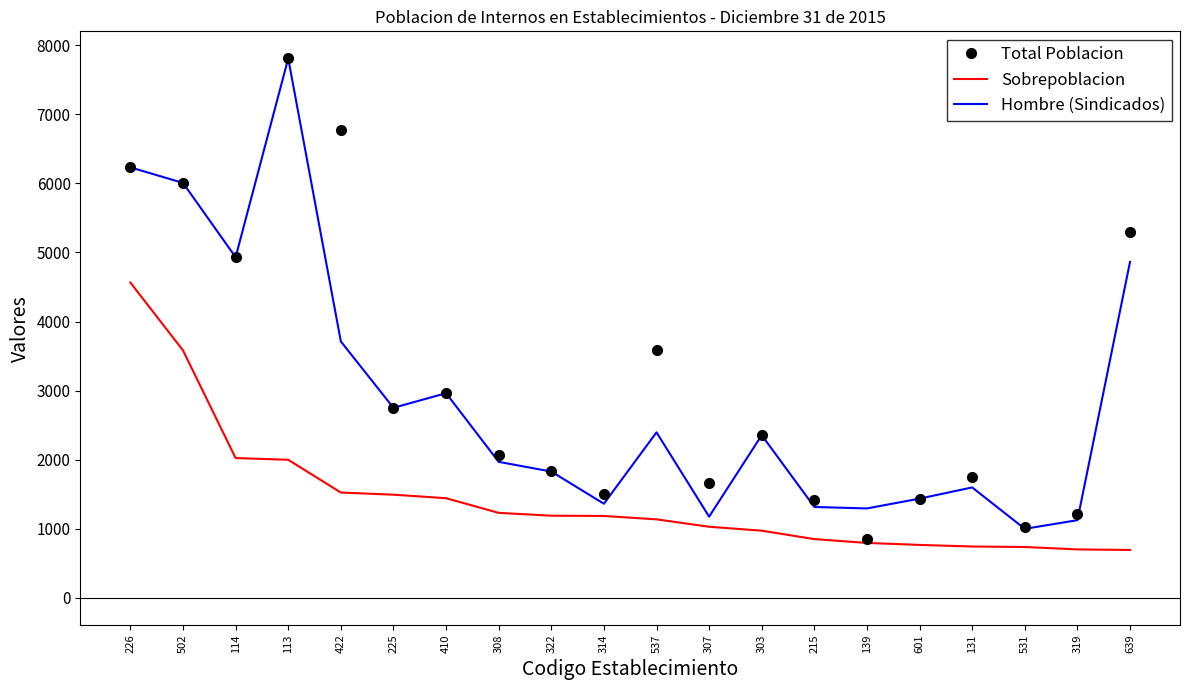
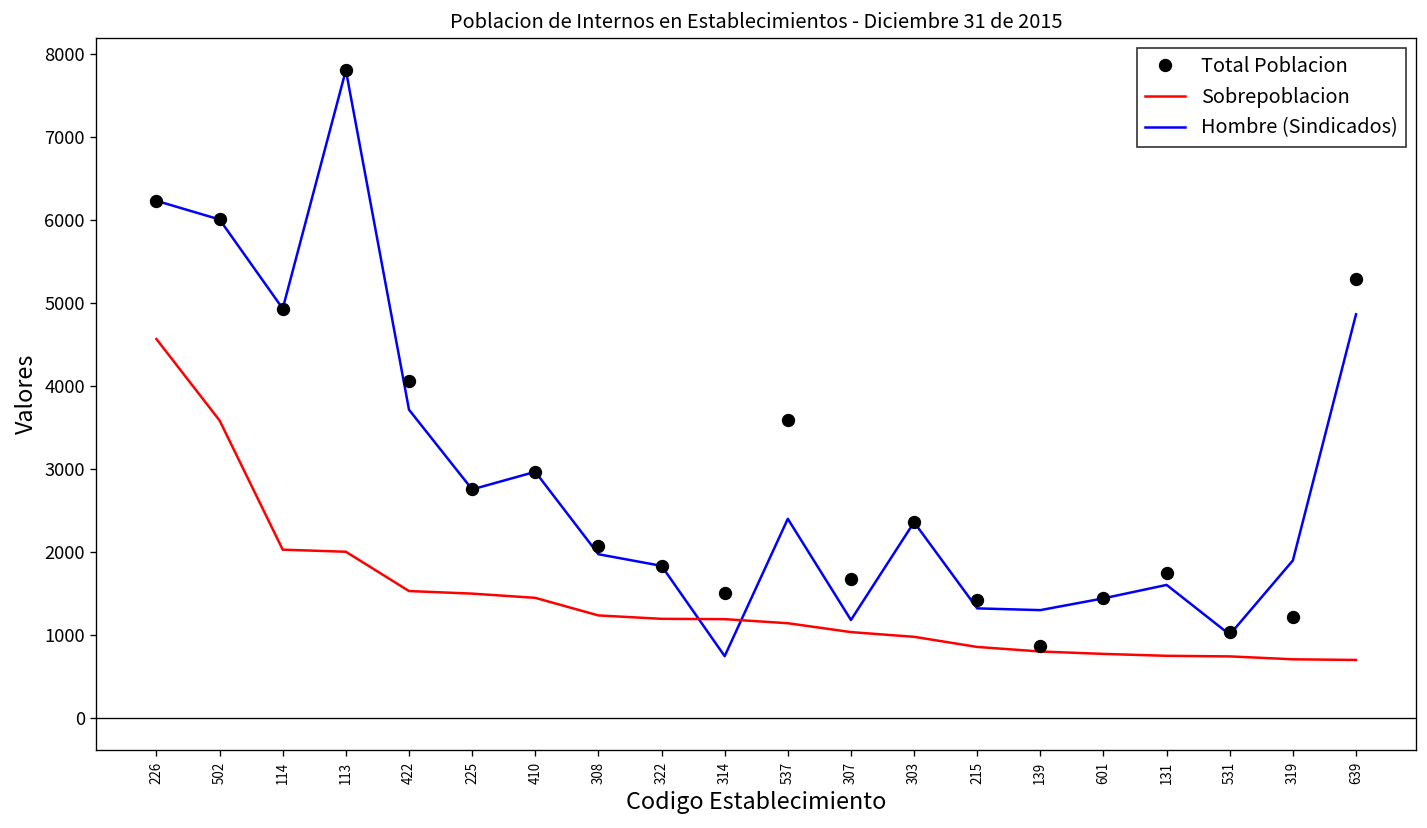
Total Poblacion, 422: 6800 -> 4100
Hombre (Sindicados), 314: 1400 -> 700
Hombre (Sindicados), 319: 1100 -> 1900
